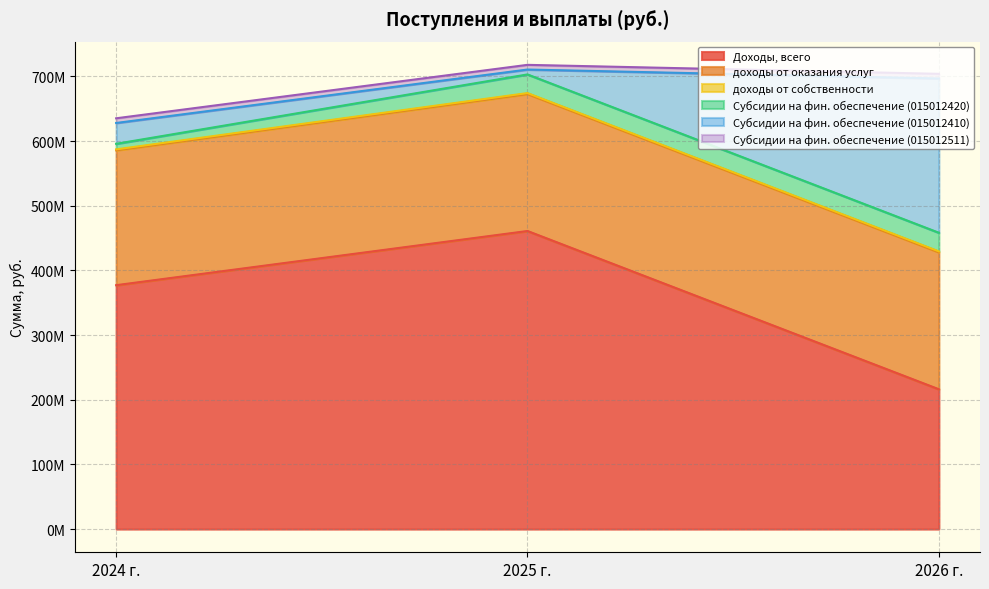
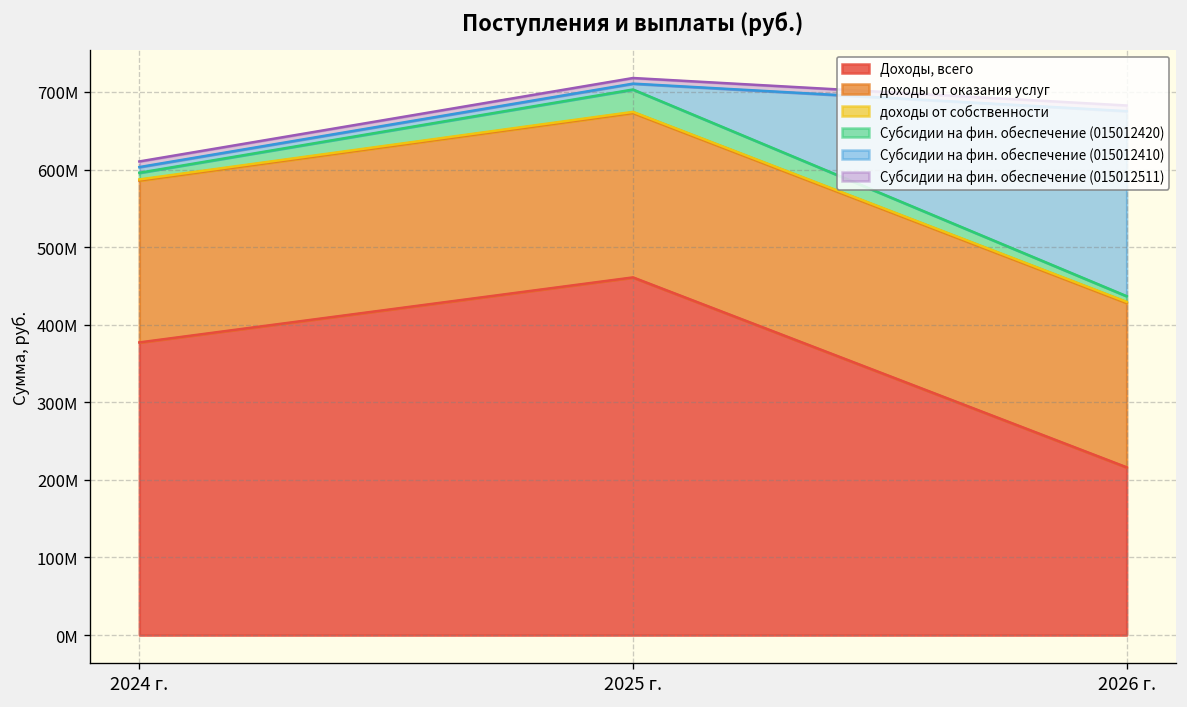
Субсидии на фин. обеспечение (015012410), 2024 г.: 30000000 -> 10000000
Субсидии на фин. обеспечение (015012420), 2026 г.: 30000000 -> 10000000
